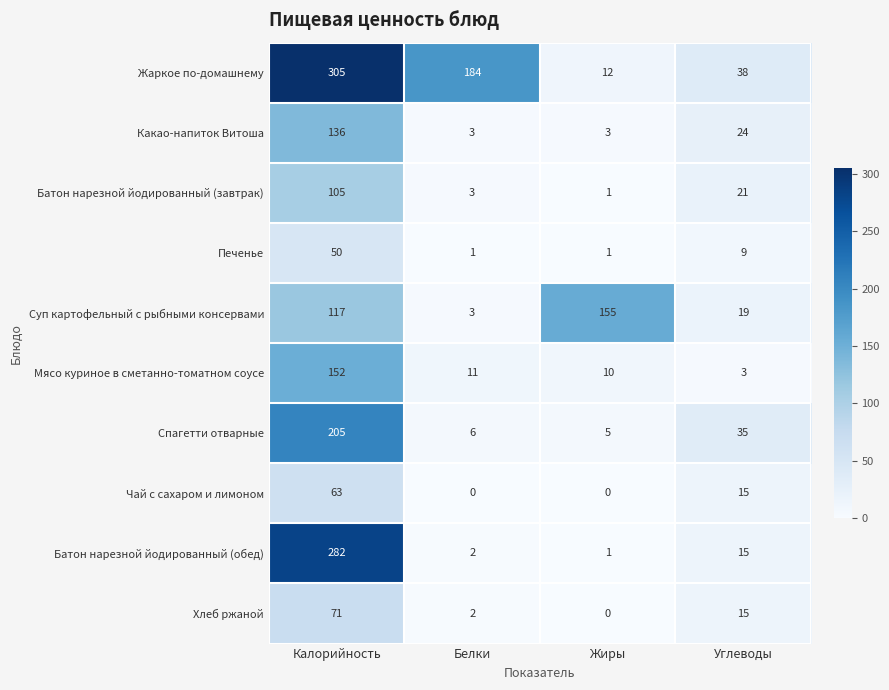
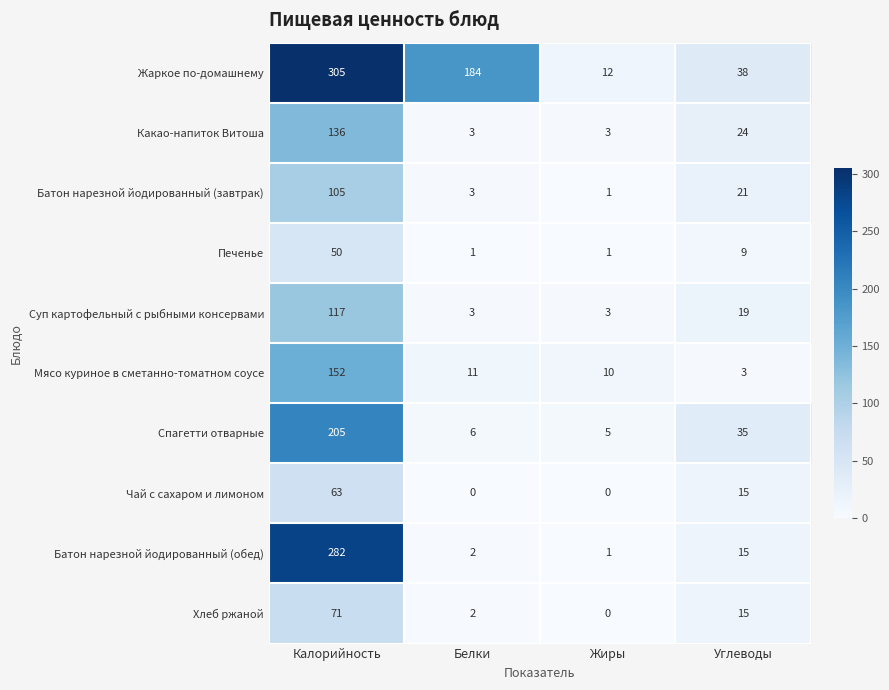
Суп картофельный с рыбными консервами, Жиры: 155 -> 3
